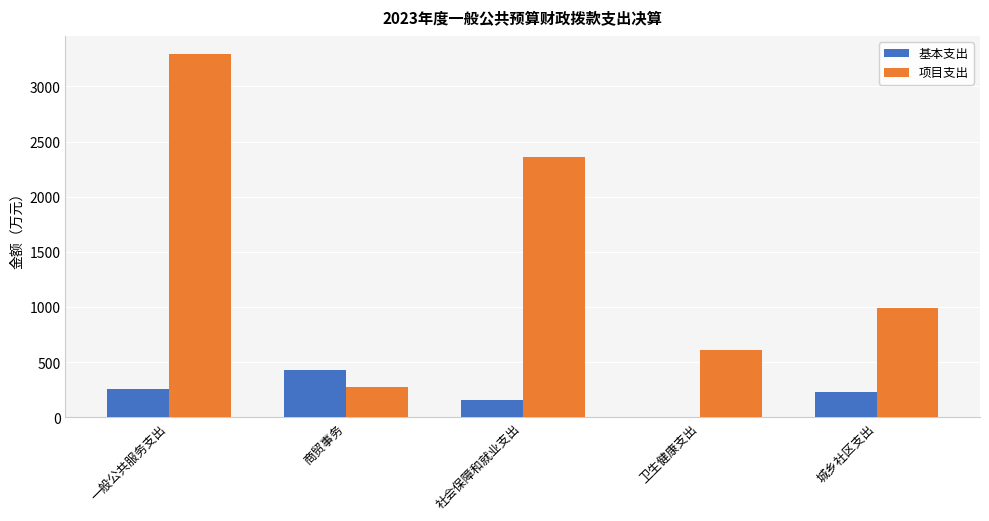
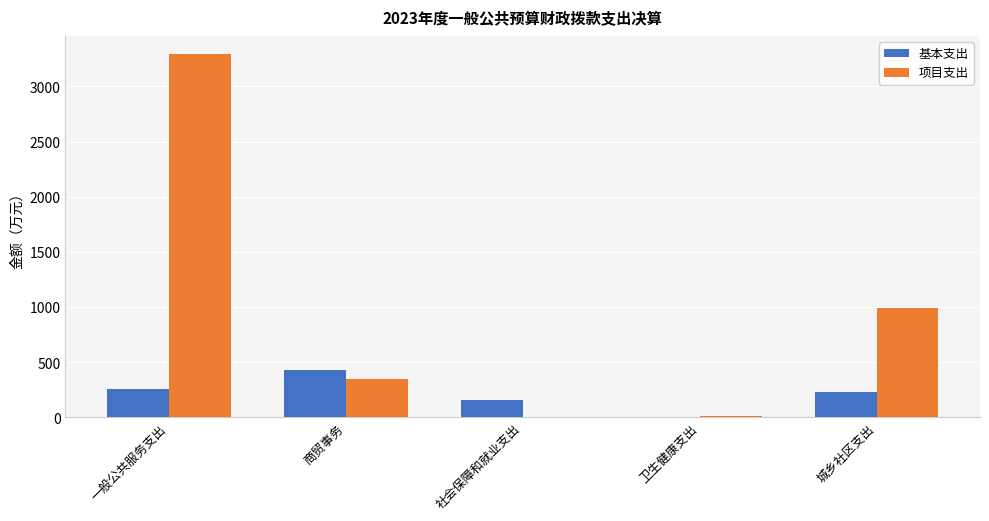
项目支出, 商贸事务: 270 -> 350
项目支出, 社会保障和就业支出: 2360 -> 0
项目支出, 卫生健康支出: 610 -> 10
